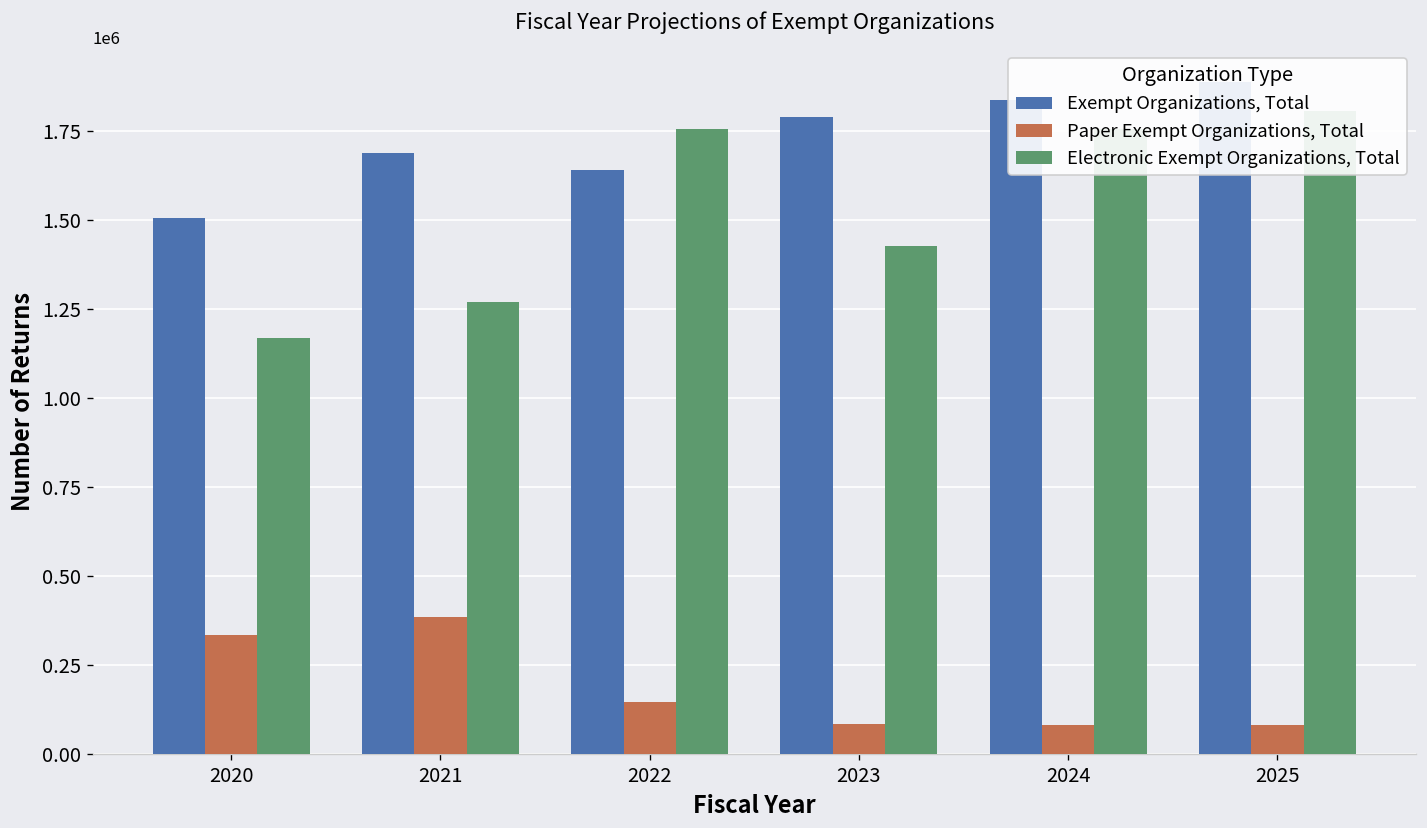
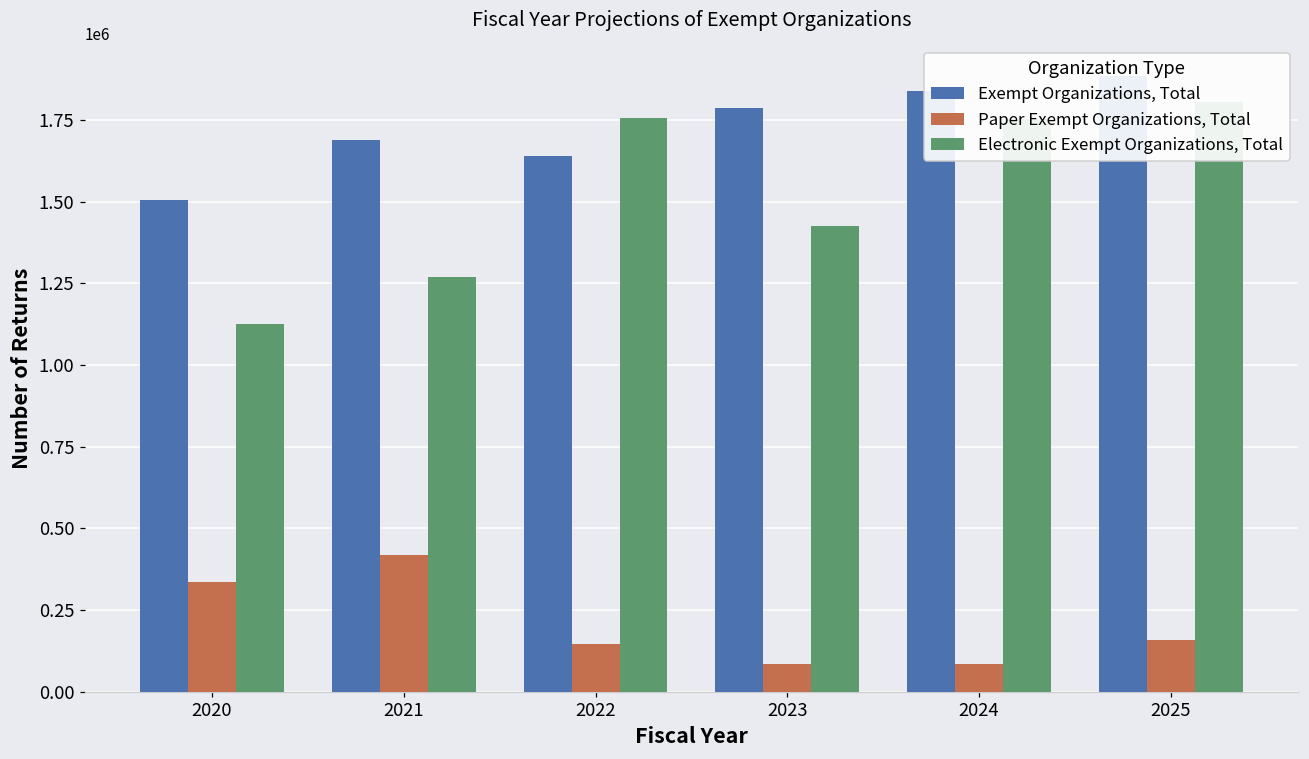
Electronic Exempt Organizations, Total, 2020: 1170000 -> 1120000
Paper Exempt Organizations, Total, 2021: 380000 -> 420000
Paper Exempt Organizations, Total, 2025: 80000 -> 160000
